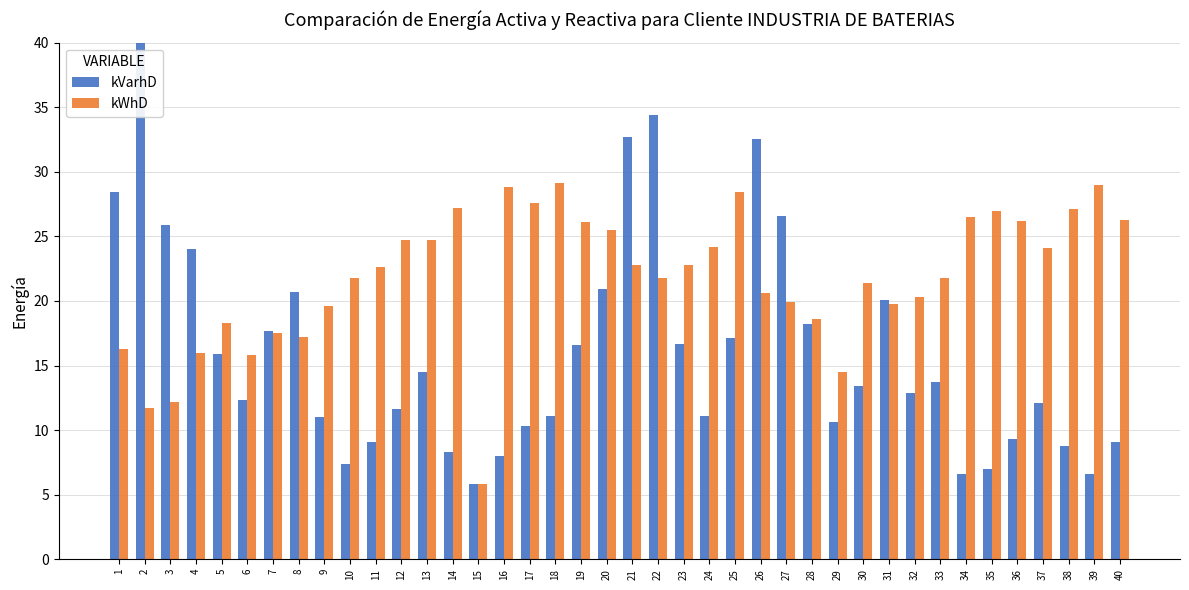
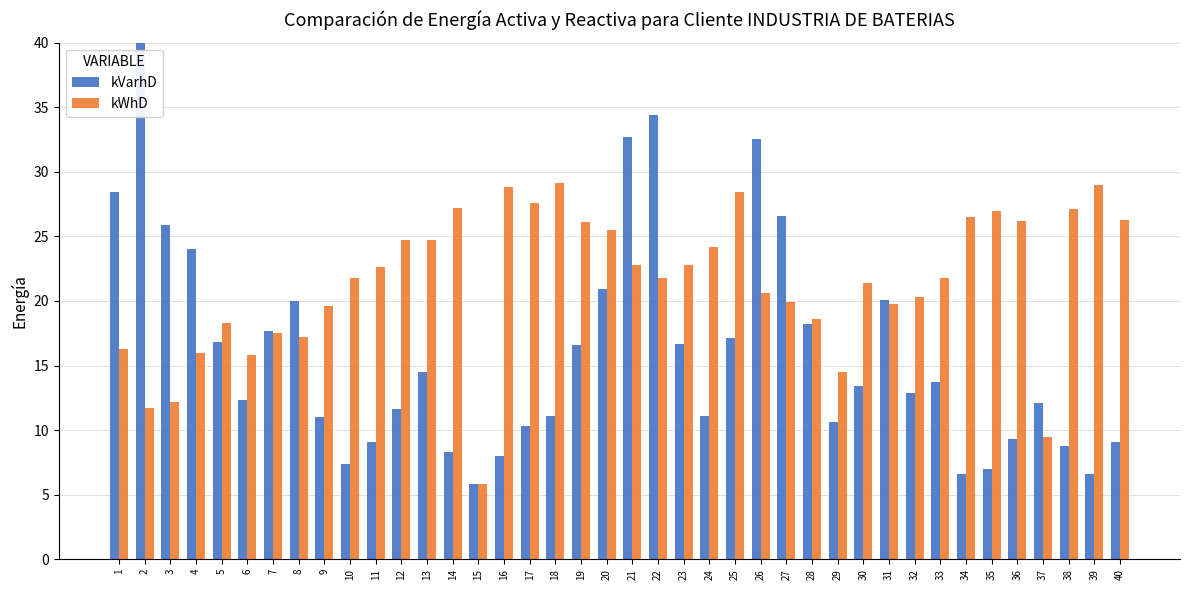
kVarhD, 5: 15.9 -> 16.8
kVarhD, 8: 20.7 -> 20.0
kWhD, 37: 24.1 -> 9.5
